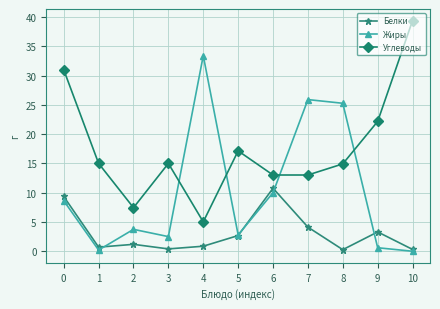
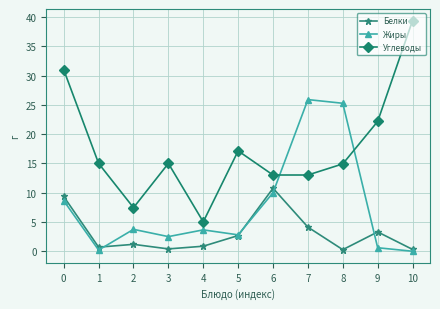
Жиры, 4: 33 -> 4
